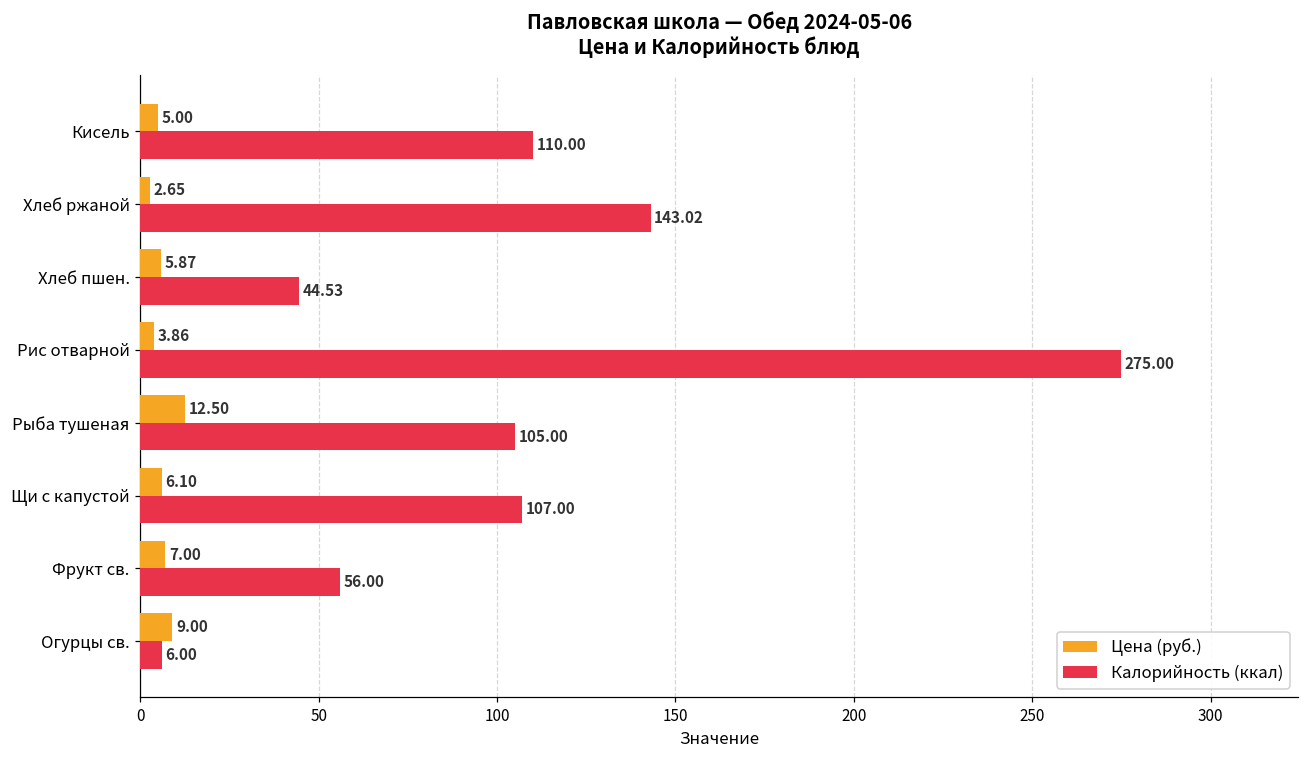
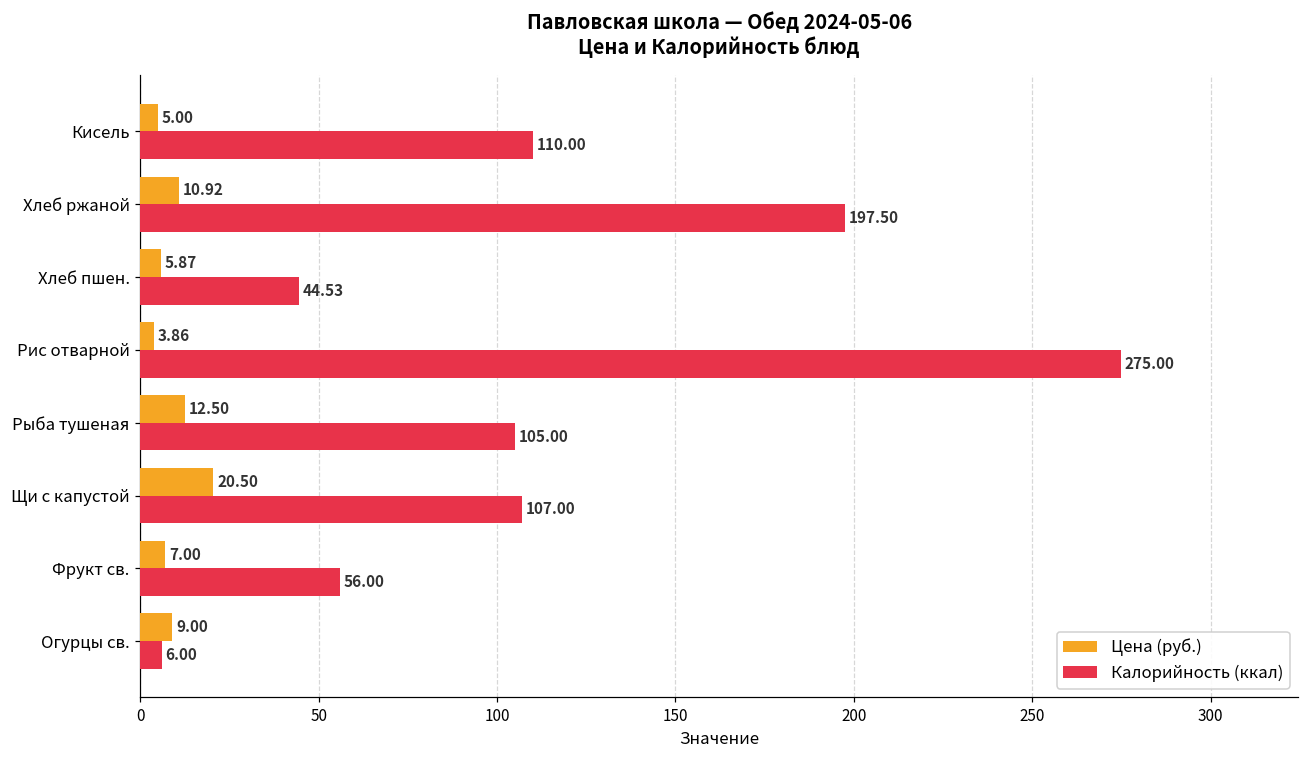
Цена (руб.), Хлеб ржаной: 2.65 -> 10.92
Калорийность (ккал), Хлеб ржаной: 143.02 -> 197.50
Цена (руб.), Щи с капустой: 6.10 -> 20.50
